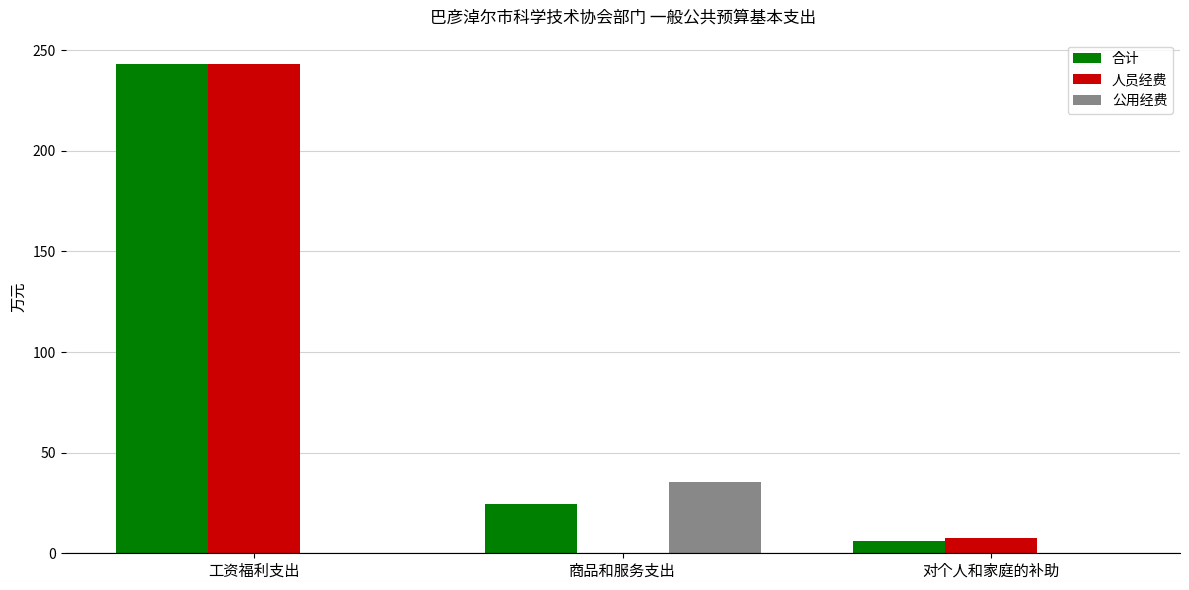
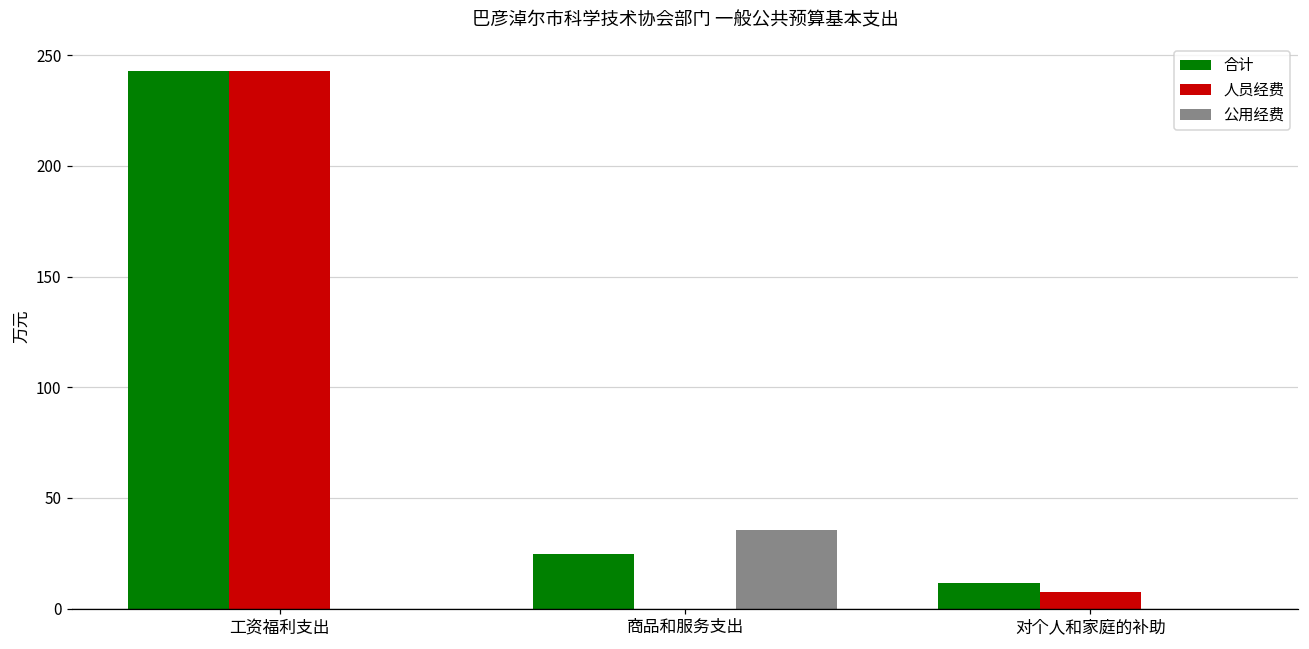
合计, 对个人和家庭的补助: 6 -> 12
